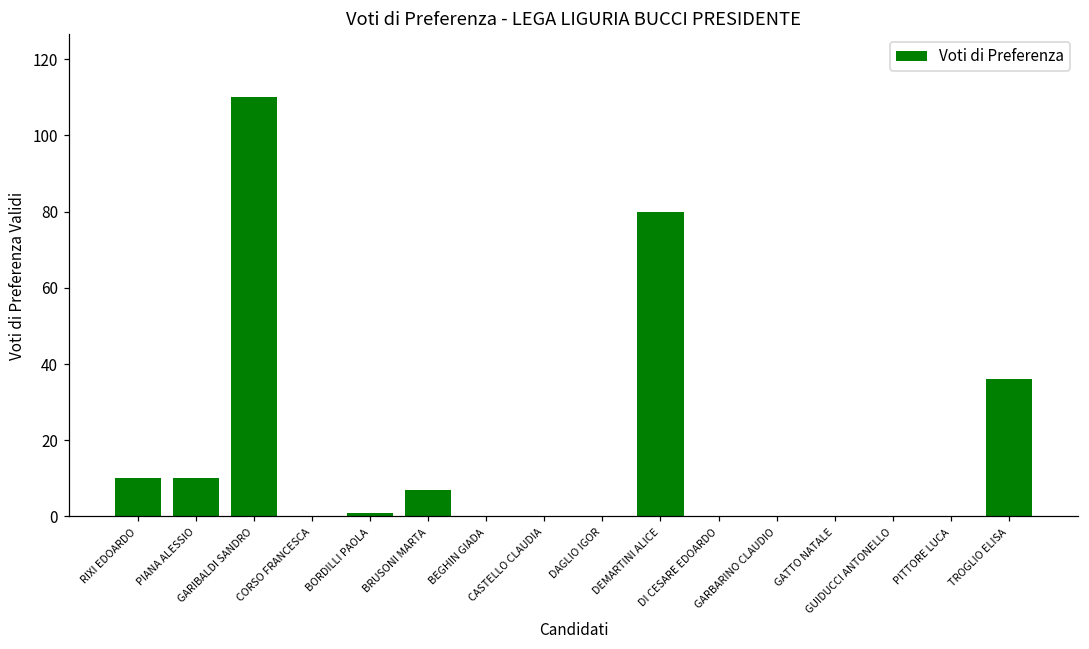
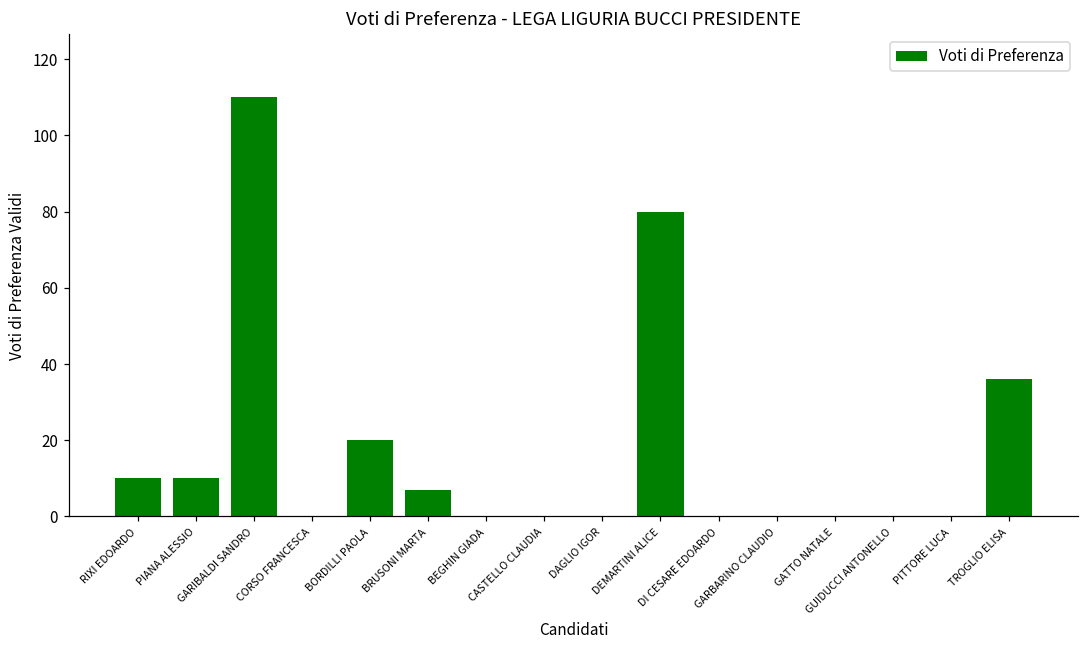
BORDILLI PAOLA: 1 -> 20
